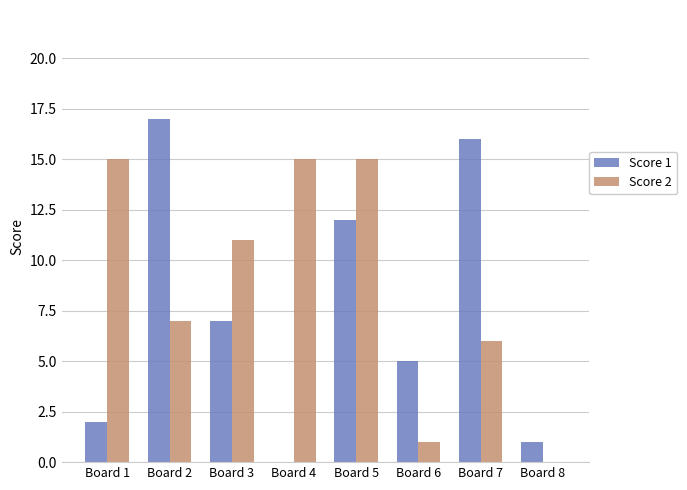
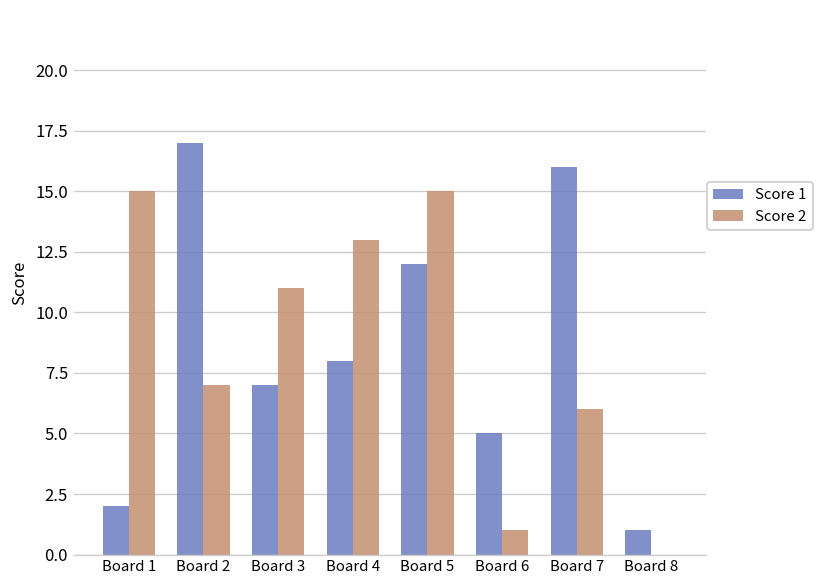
Score 1, Board 4: 0 -> 8
Score 2, Board 4: 15 -> 13
